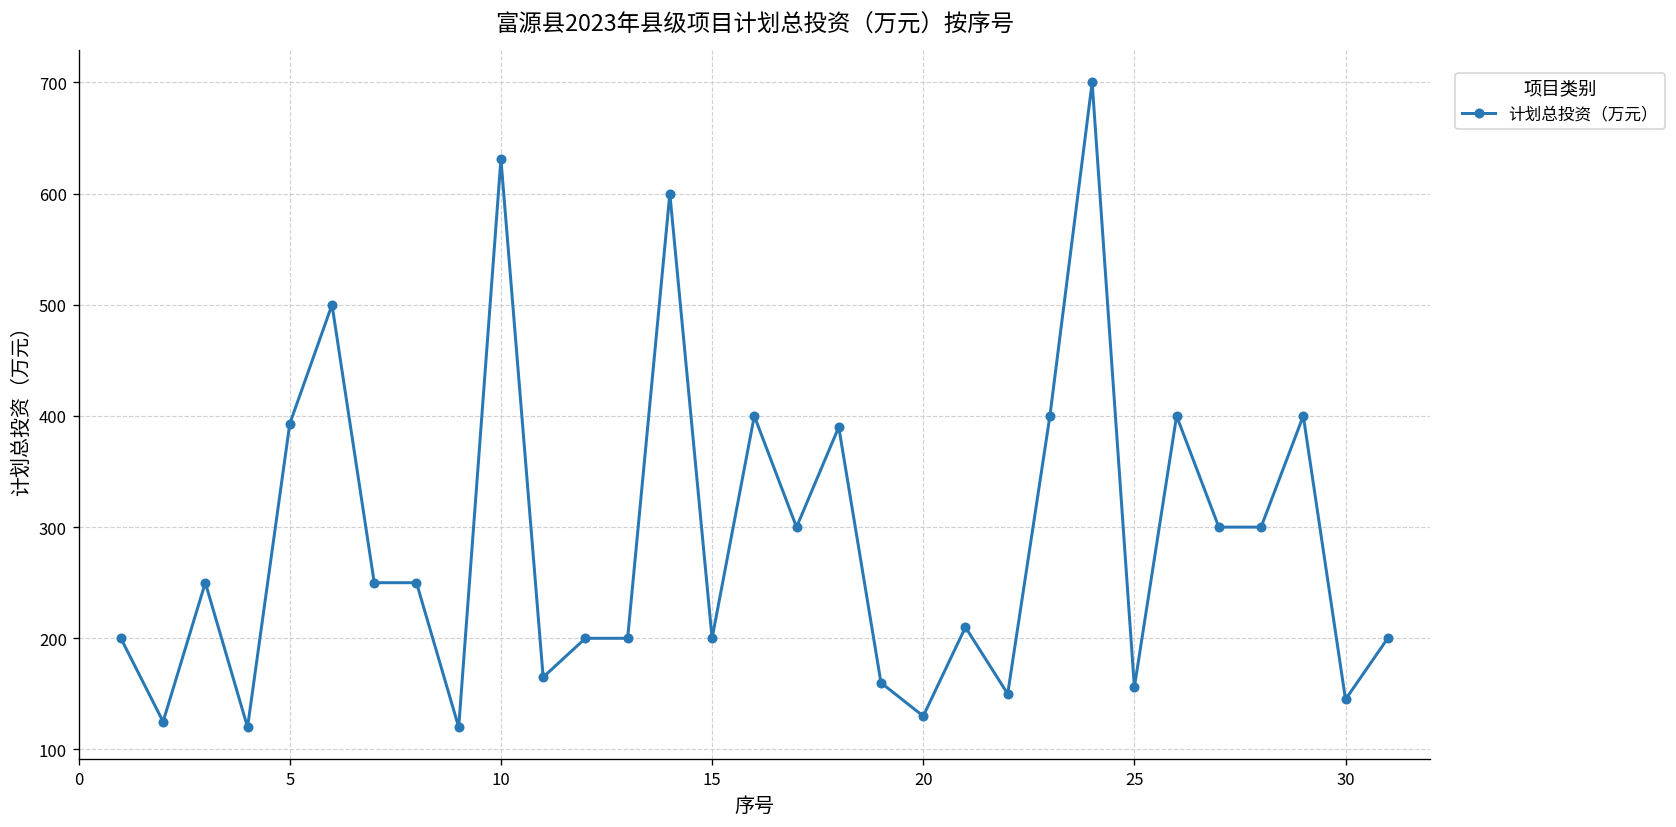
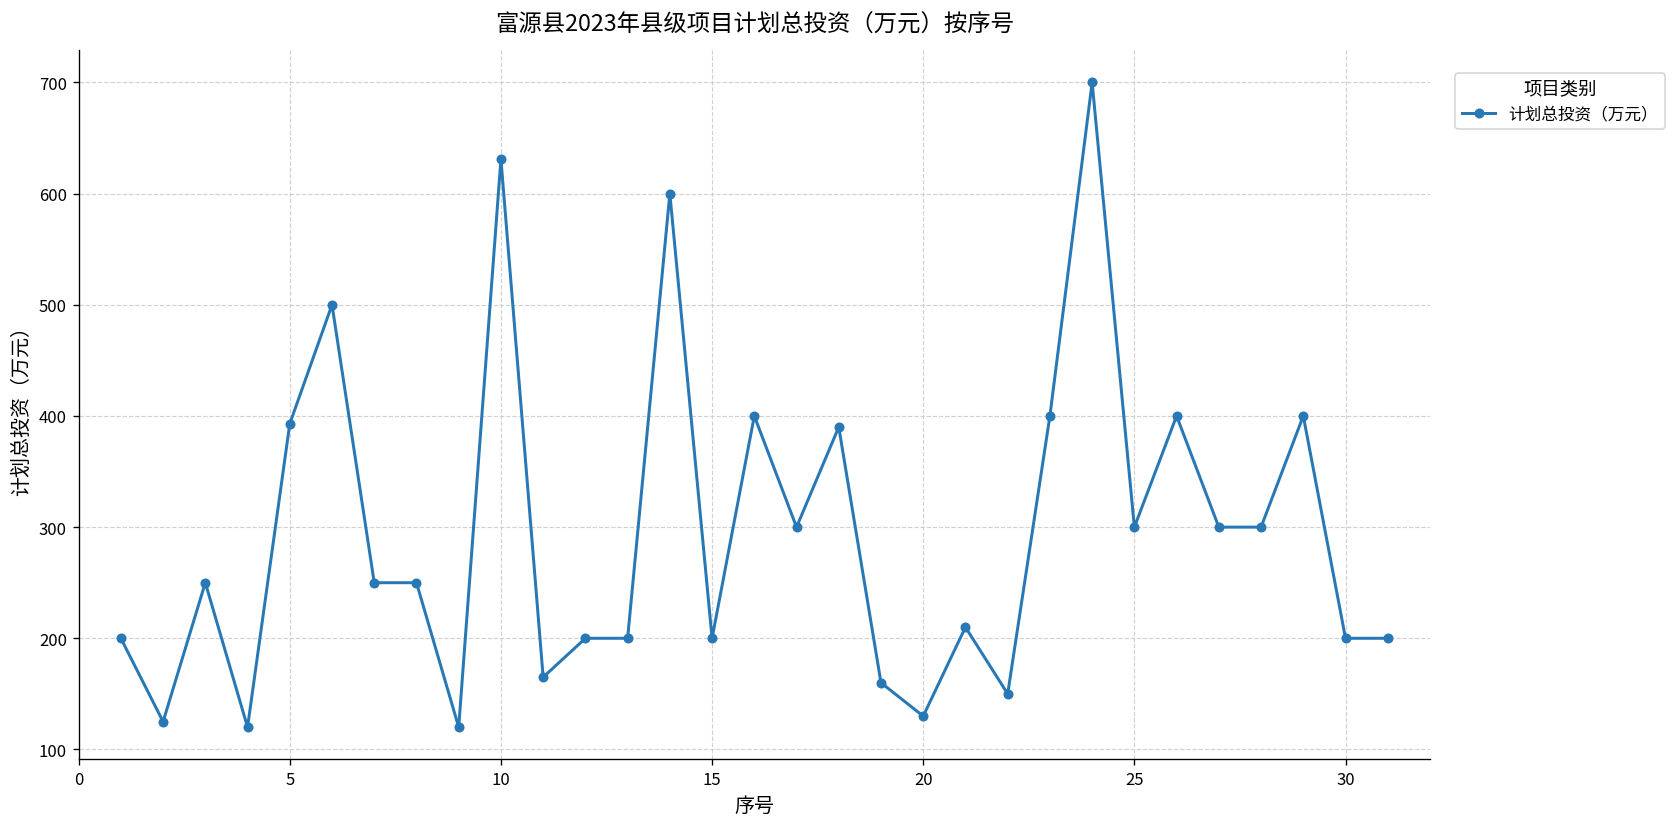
25: 160 -> 300
30: 150 -> 200
